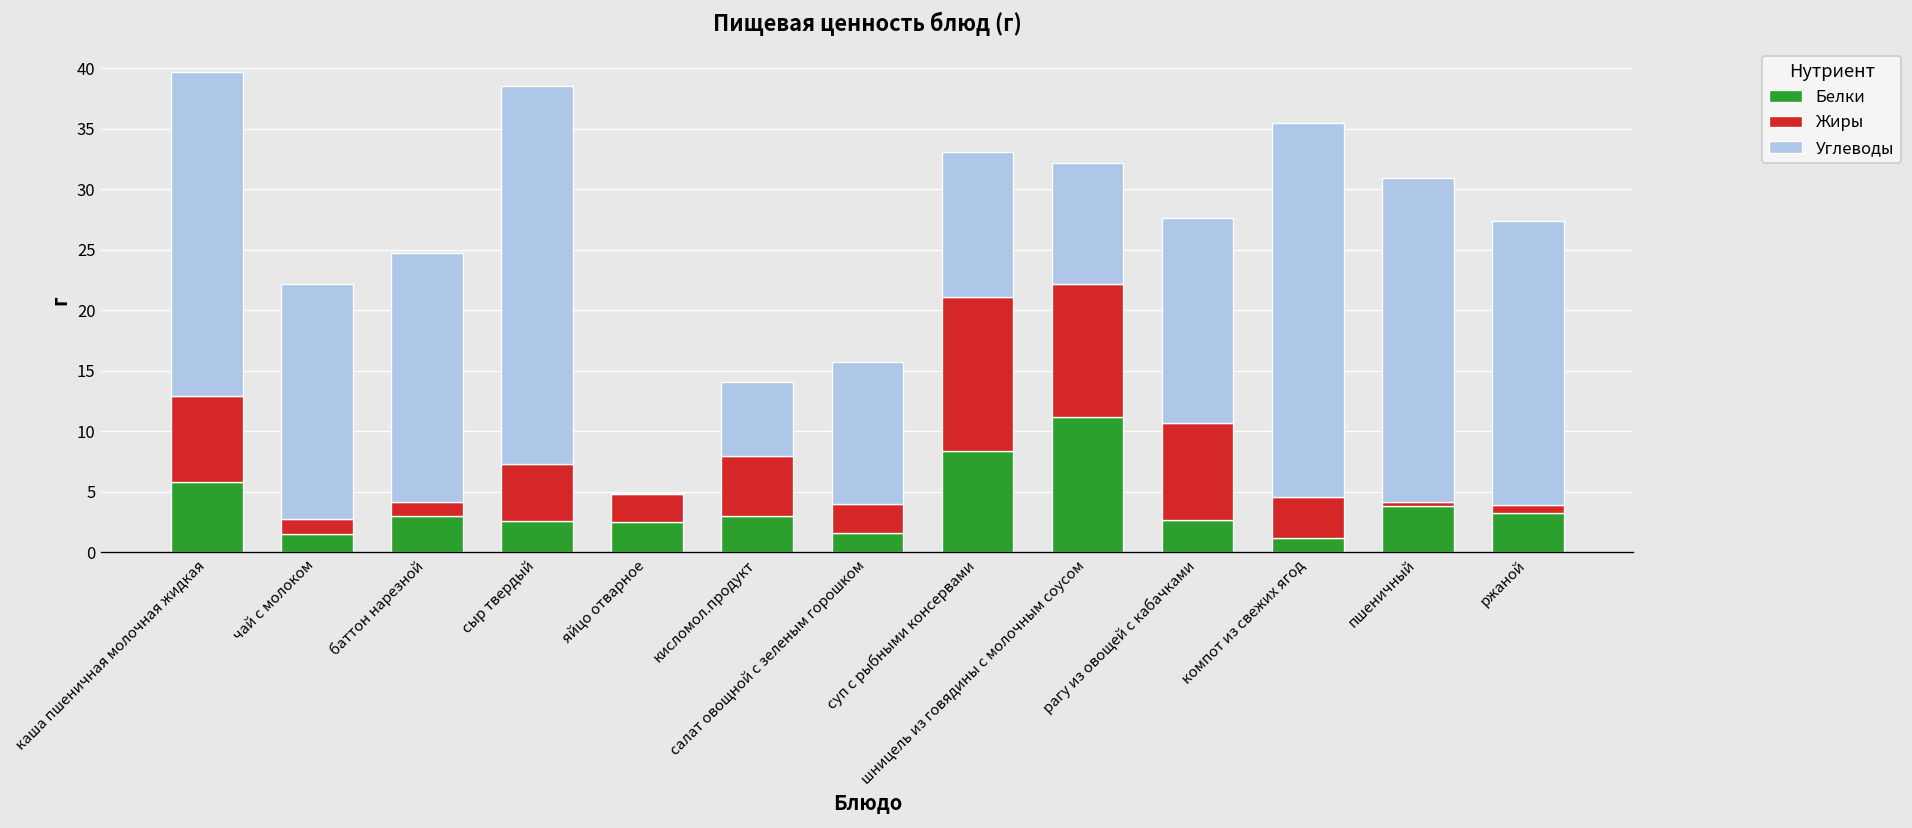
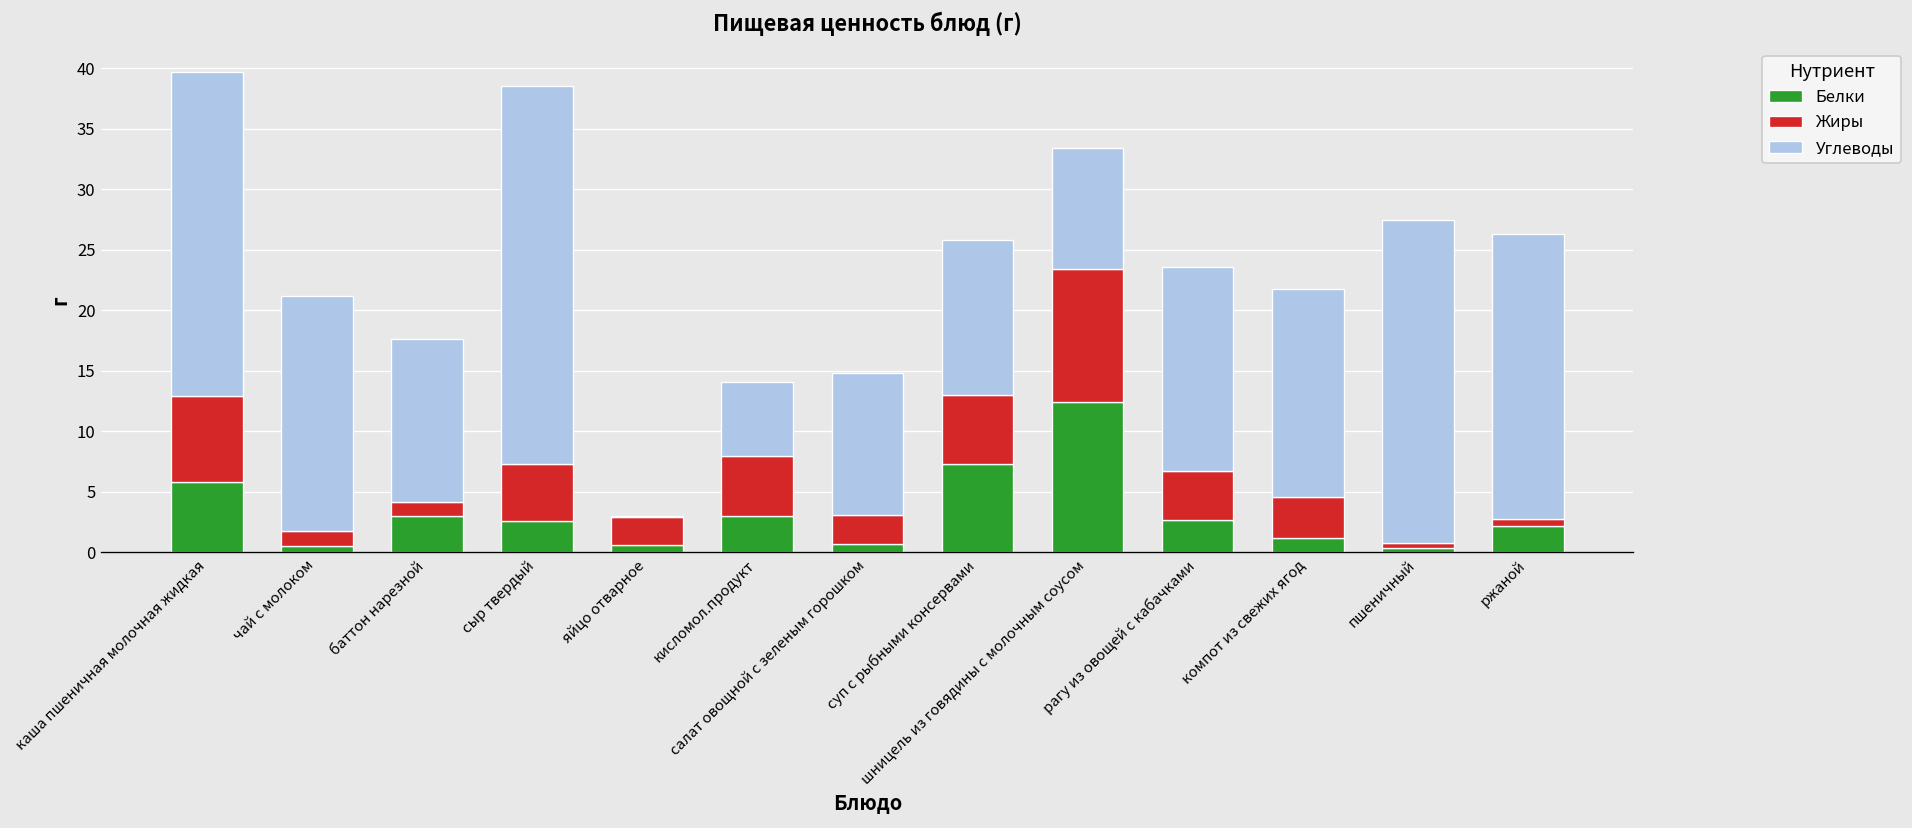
Белки, чай с молоком: 1.5 -> 0.5
Углеводы, баттон нарезной: 20.5 -> 13.4
Белки, яйцо отварное: 2.5 -> 0.6
Белки, салат овощной с зеленым горошком: 1.6 -> 0.7
Белки, суп с рыбными консервами: 8.4 -> 7.3
Жиры, суп с рыбными консервами: 12.7 -> 5.7
Углеводы, суп с рыбными консервами: 12.0 -> 12.8
Белки, шницель из говядины с молочным соусом: 11.2 -> 12.4
Жиры, рагу из овощей с кабачками: 8 -> 4
Углеводы, компот из свежих ягод: 30.9 -> 17.2
Белки, пшеничный: 3.8 -> 0.4
Белки, ржаной: 3.3 -> 2.2
